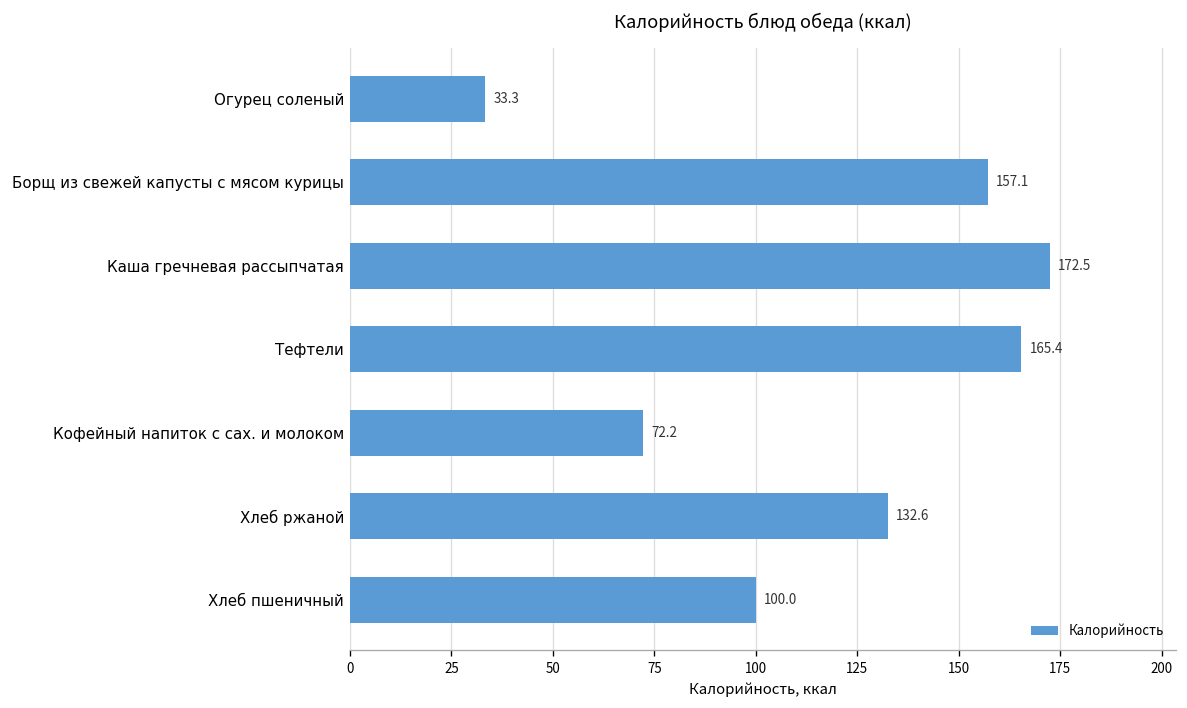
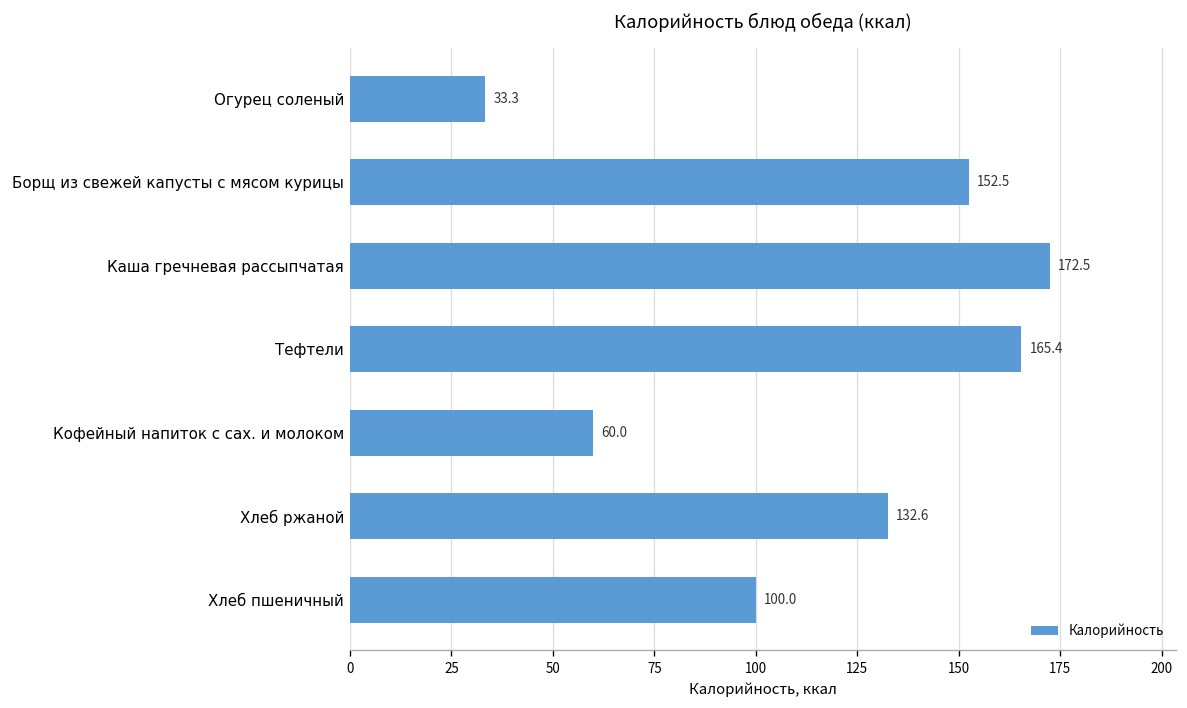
Борщ из свежей капусты с мясом курицы: 157.1 -> 152.5
Кофейный напиток с сах. и молоком: 72.2 -> 60.0
